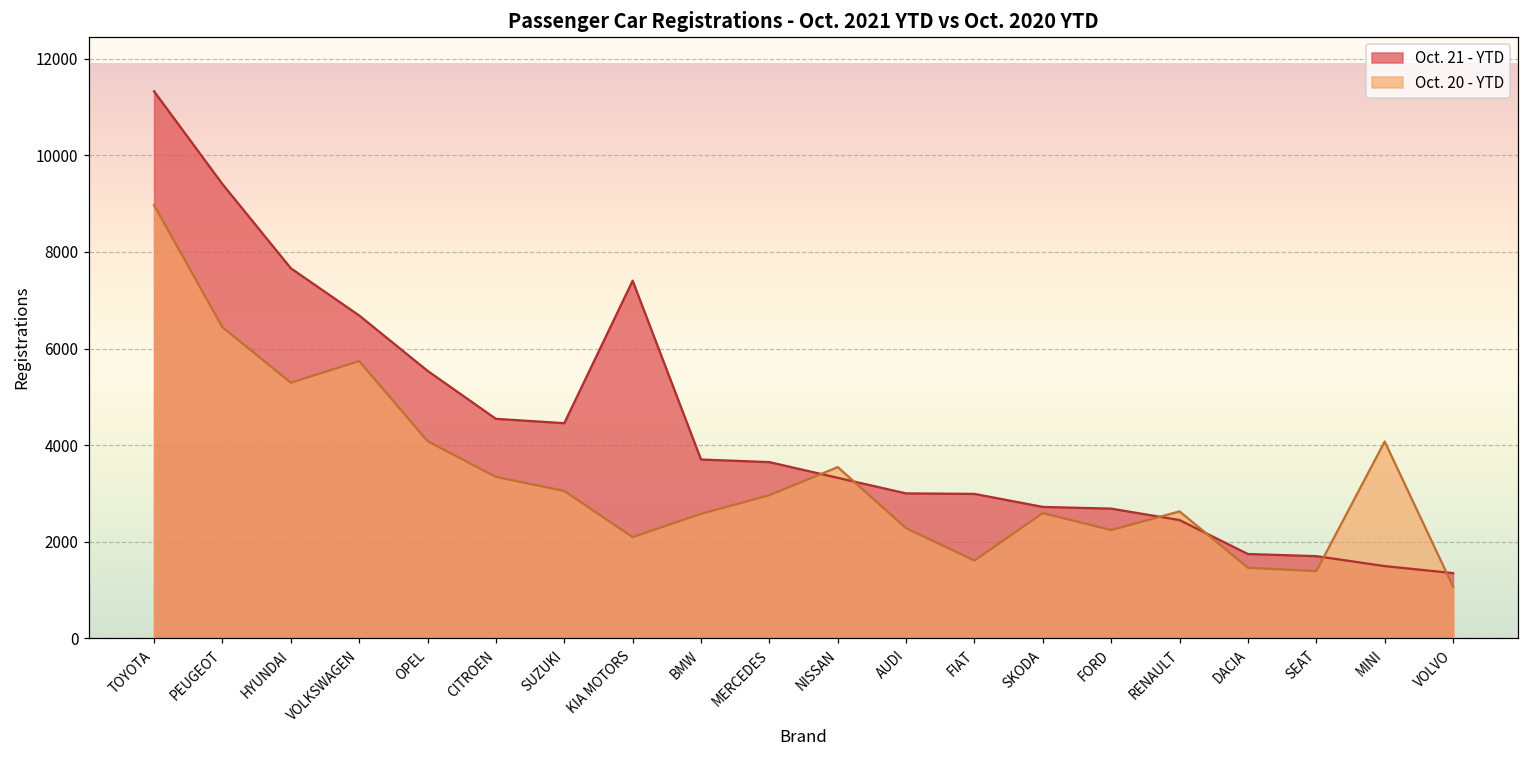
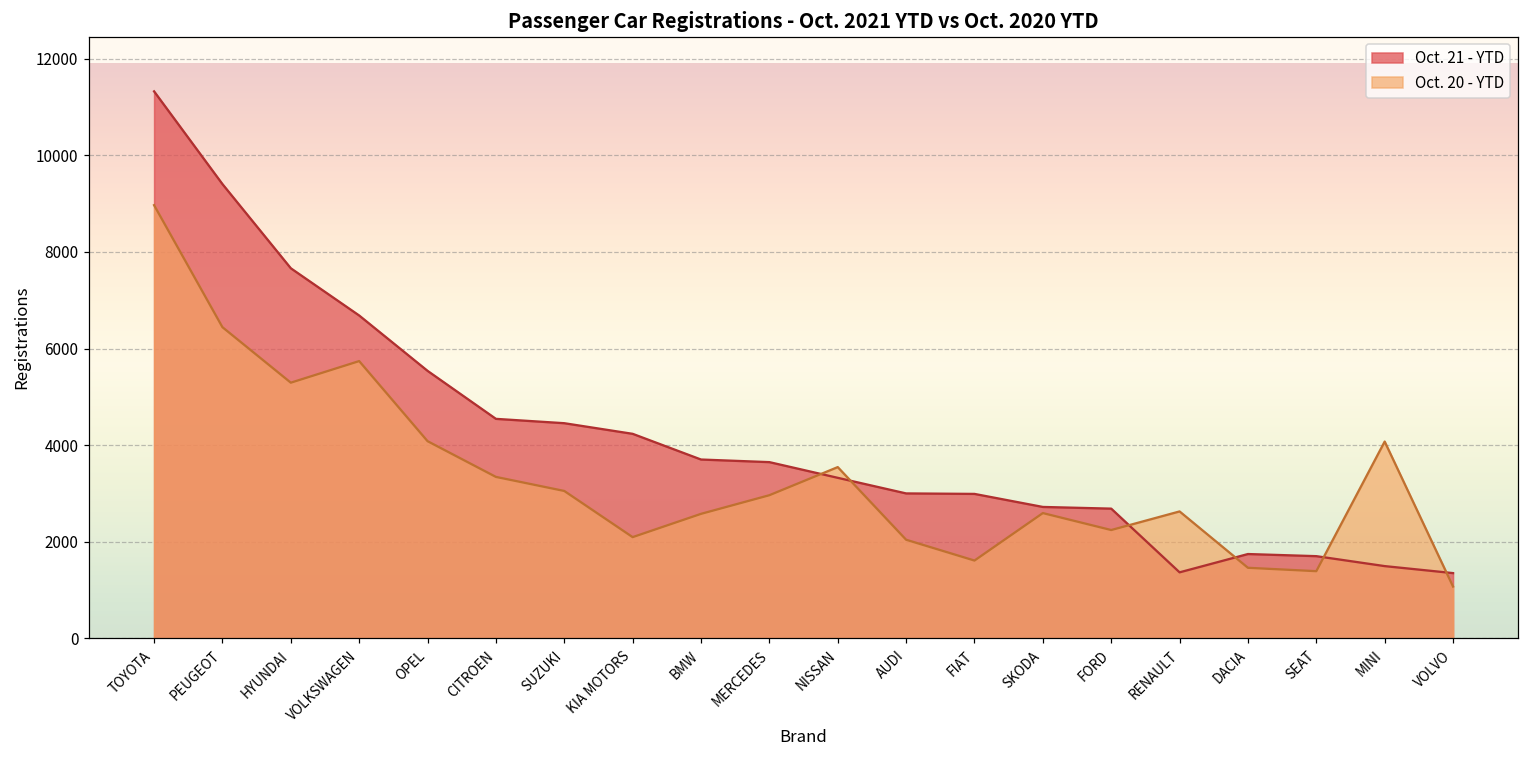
Oct. 21 - YTD, KIA MOTORS: 7400 -> 4200
Oct. 20 - YTD, AUDI: 2300 -> 2000
Oct. 21 - YTD, RENAULT: 2400 -> 1400
